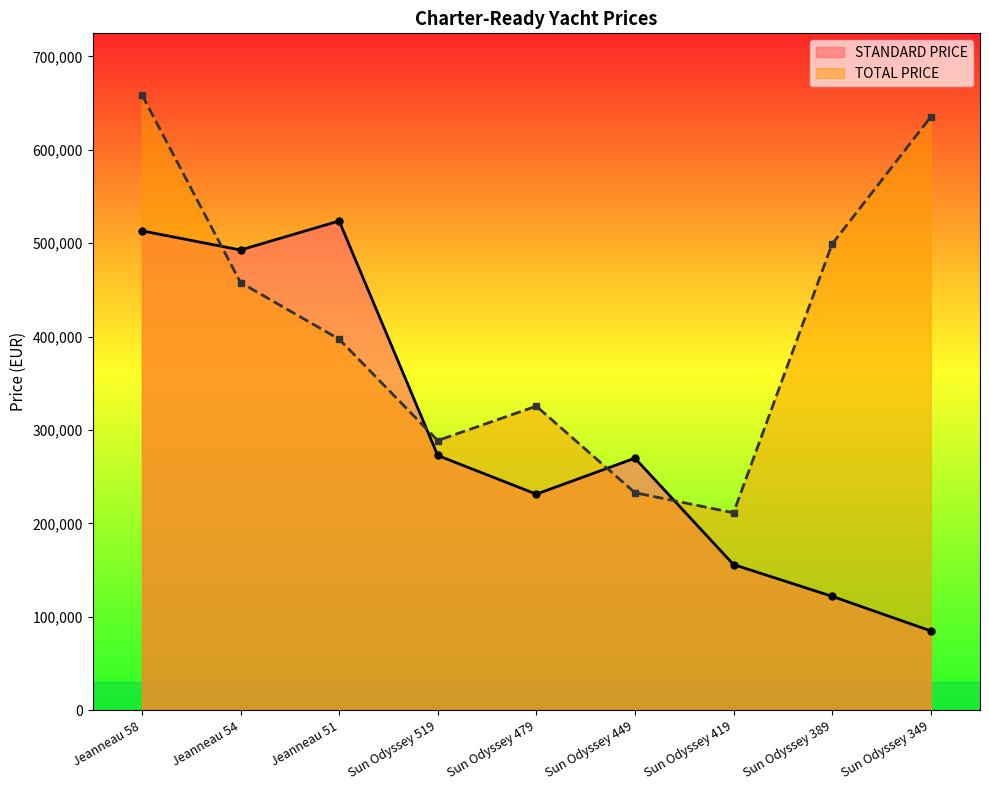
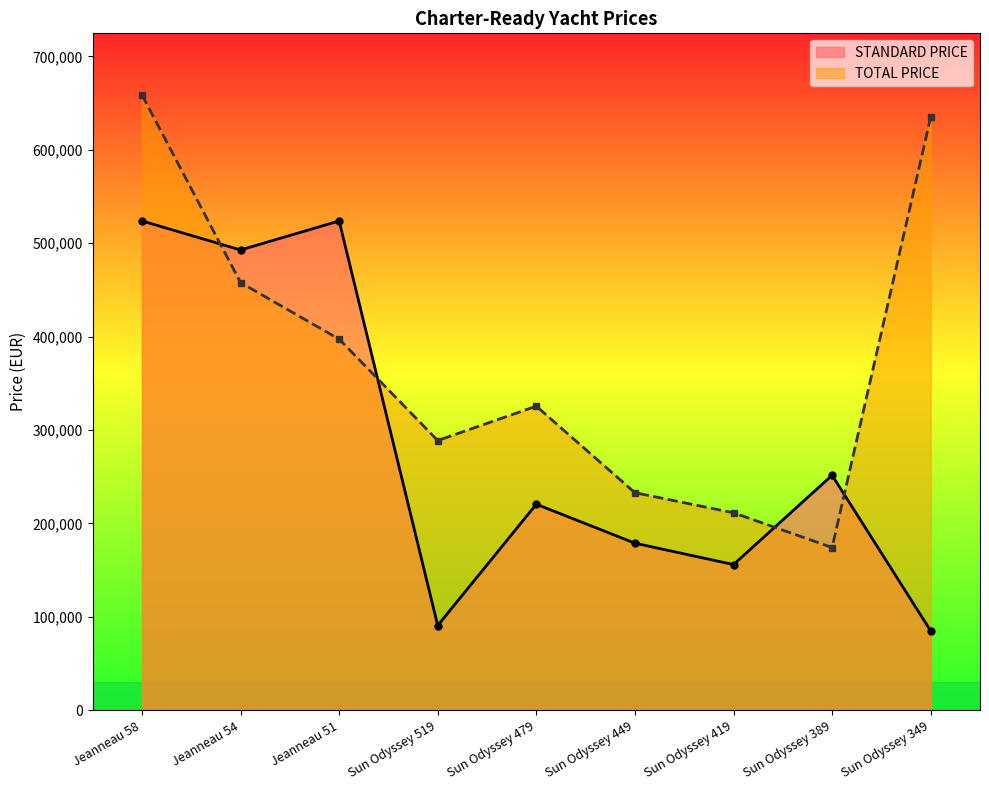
STANDARD PRICE, Jeanneau 58: 510,000 -> 520,000
STANDARD PRICE, Sun Odyssey 519: 270,000 -> 90,000
STANDARD PRICE, Sun Odyssey 479: 230,000 -> 220,000
STANDARD PRICE, Sun Odyssey 449: 270,000 -> 180,000
STANDARD PRICE, Sun Odyssey 389: 120,000 -> 250,000
TOTAL PRICE, Sun Odyssey 389: 500,000 -> 170,000
